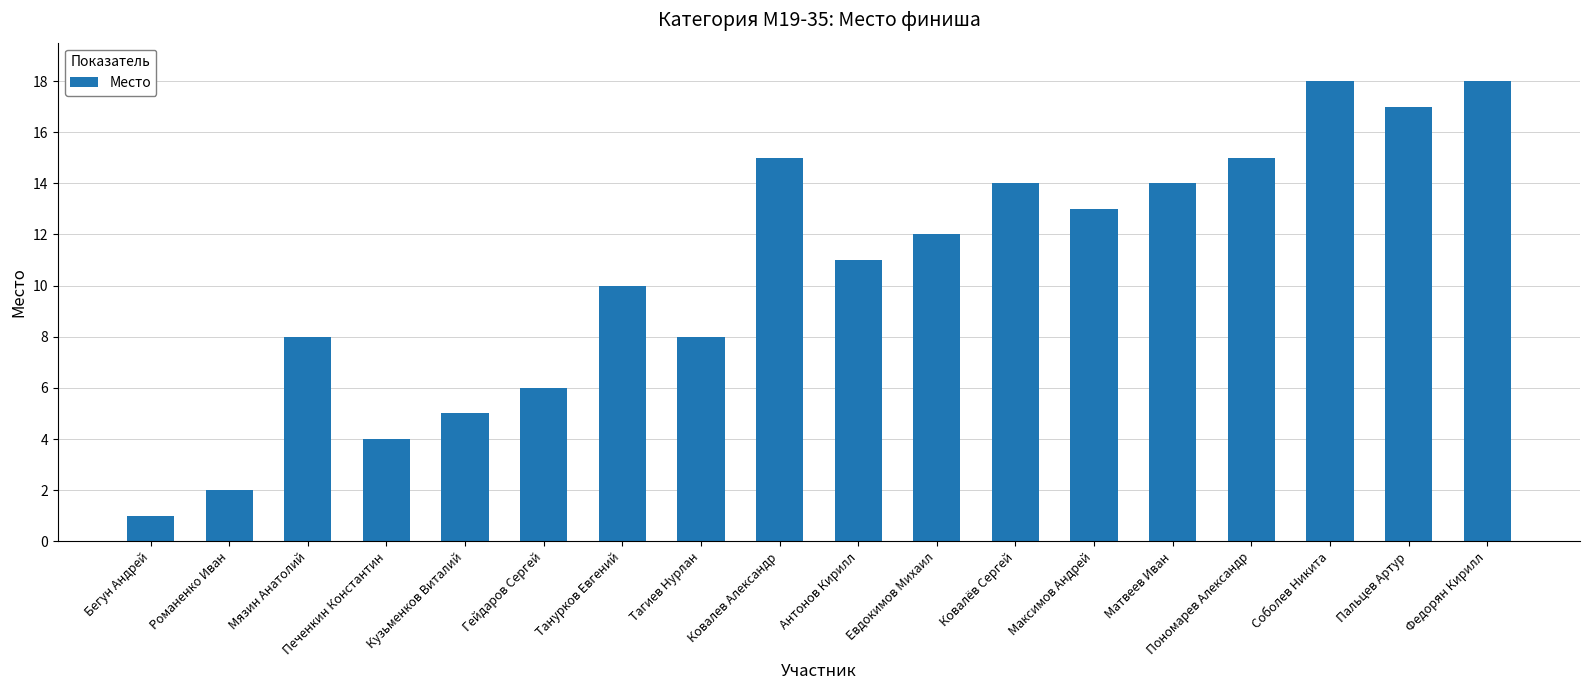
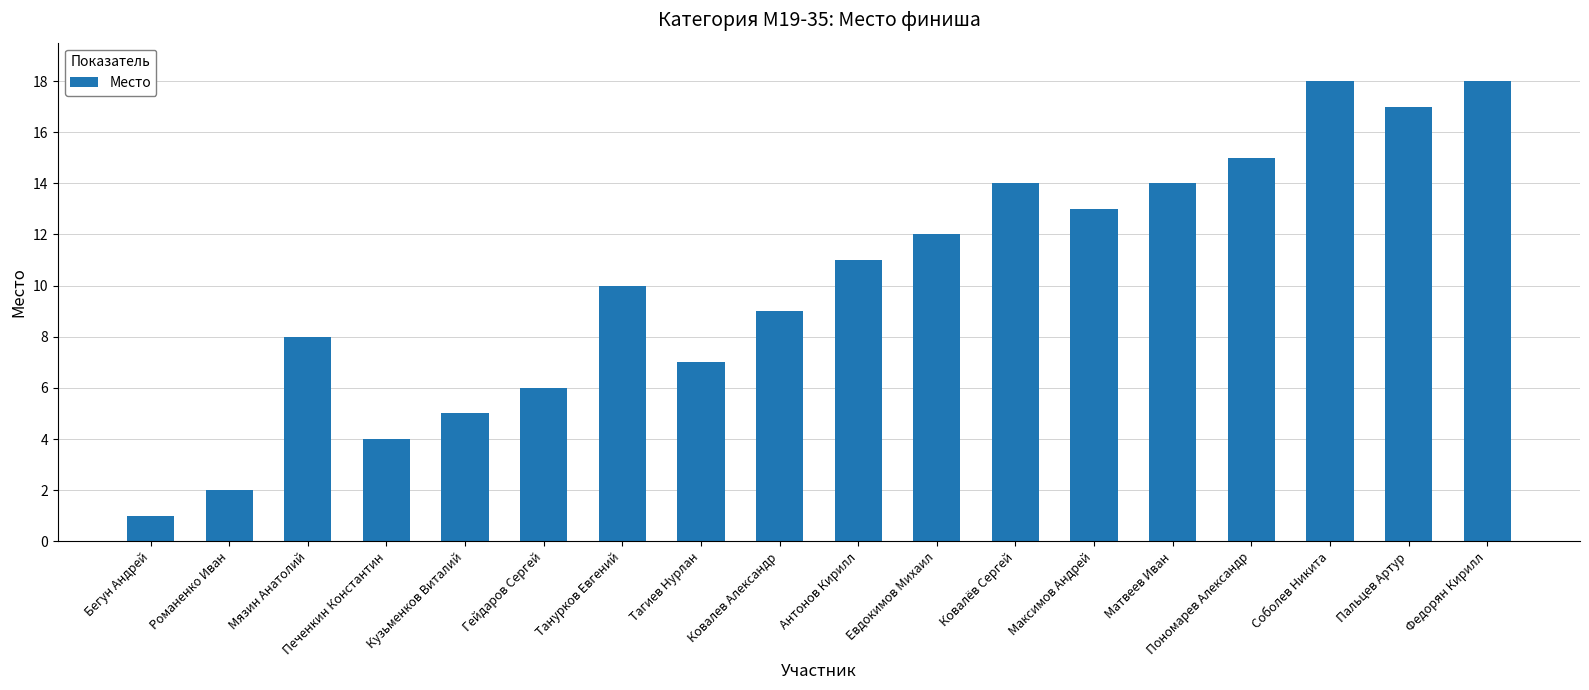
Тагиев Нурлан: 8 -> 7
Ковалев Александр: 15 -> 9
